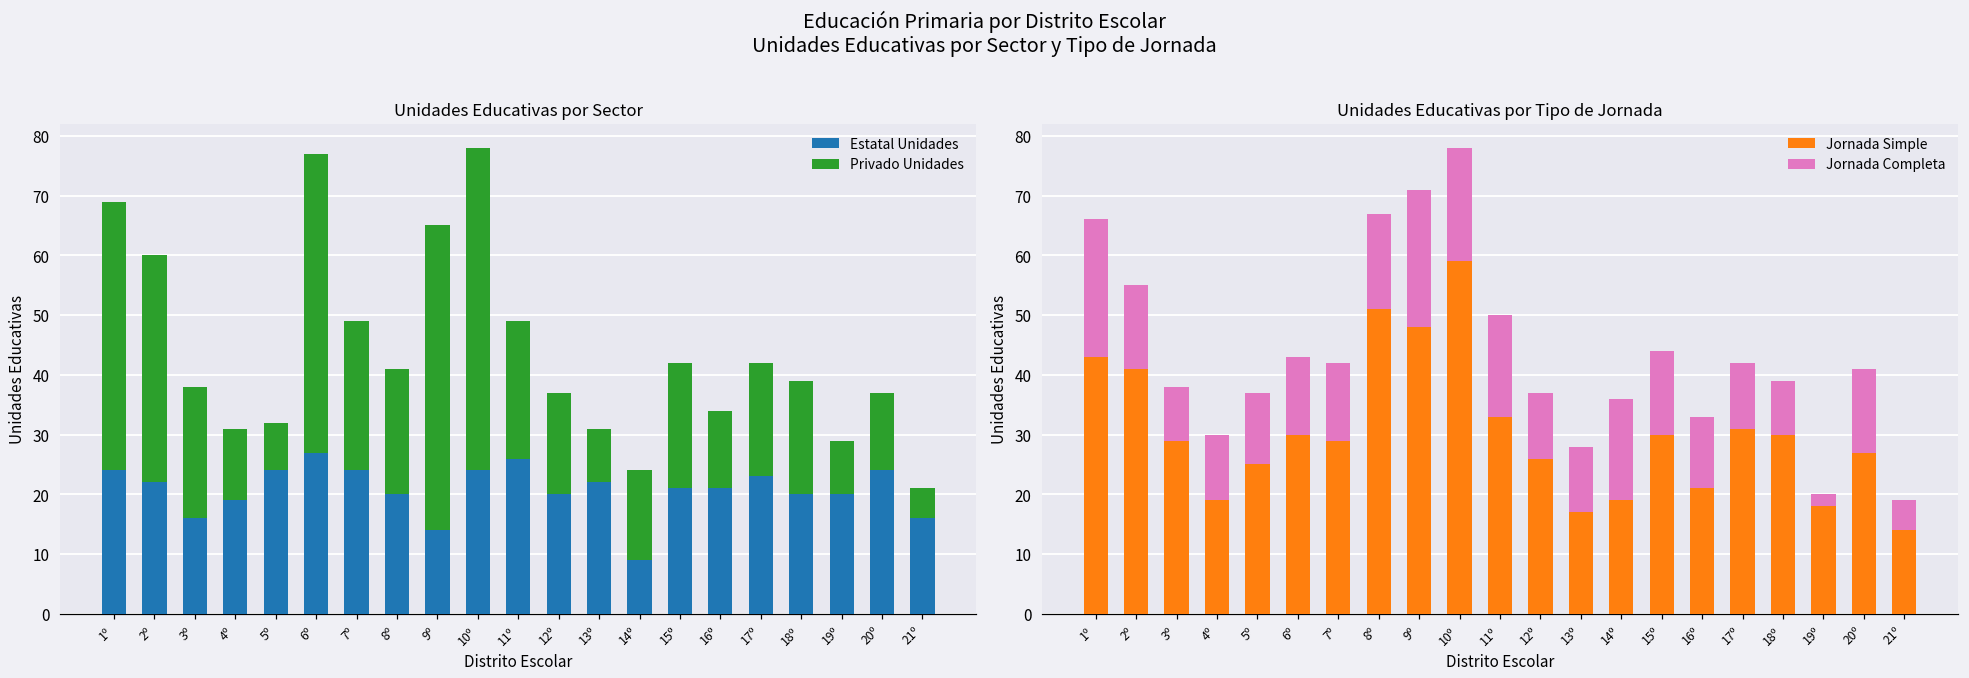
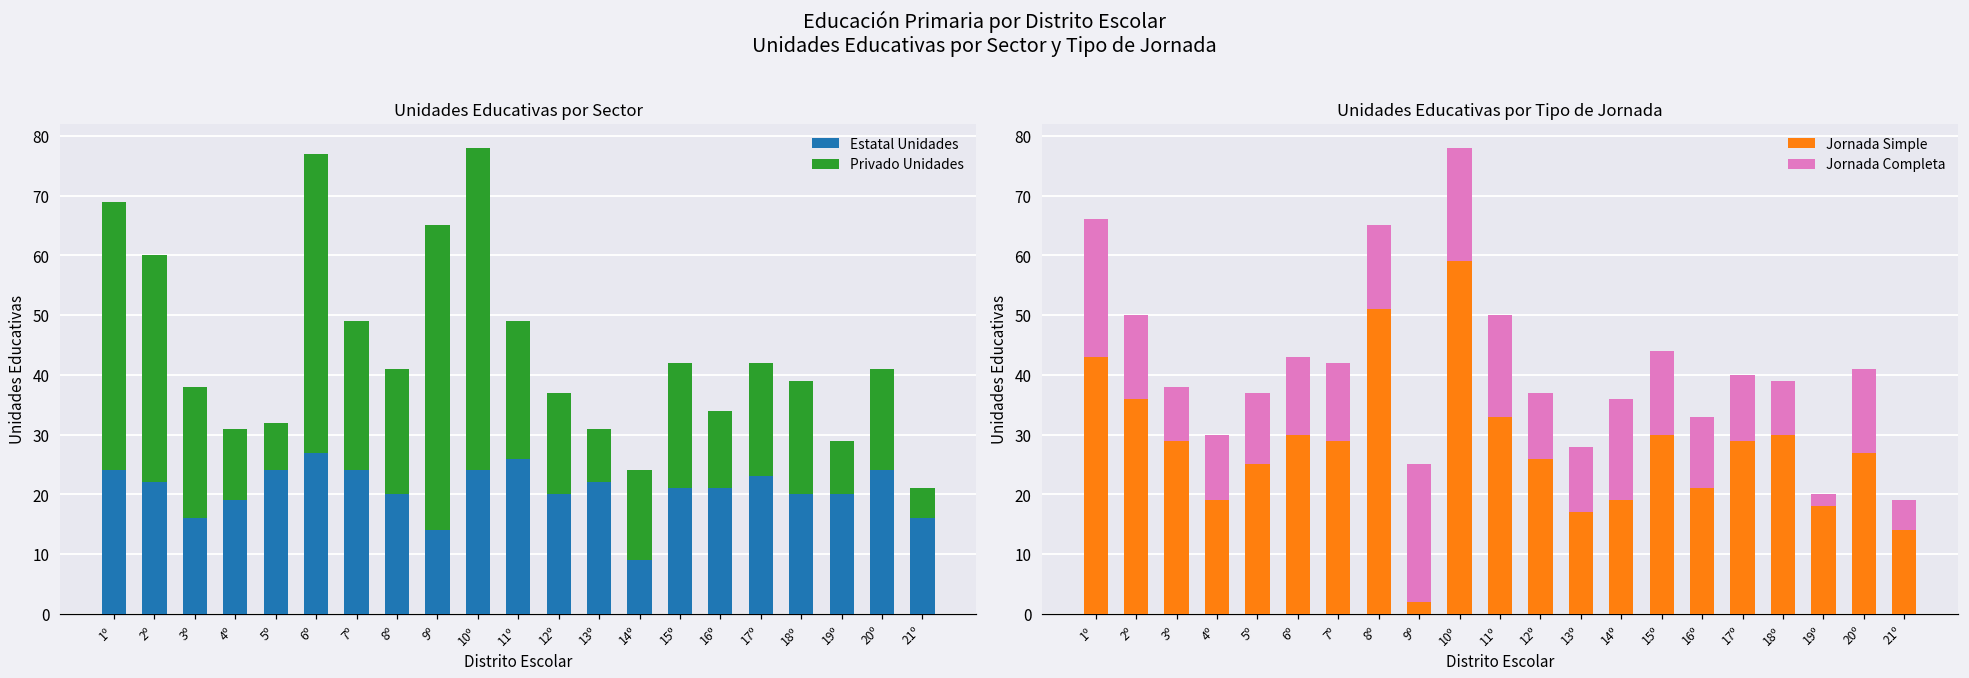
Unidades Educativas por Sector, Privado Unidades, 20º: 13 -> 17
Unidades Educativas por Tipo de Jornada, Jornada Simple, 2º: 41 -> 36
Unidades Educativas por Tipo de Jornada, Jornada Completa, 8º: 16 -> 14
Unidades Educativas por Tipo de Jornada, Jornada Simple, 9º: 48 -> 2
Unidades Educativas por Tipo de Jornada, Jornada Simple, 17º: 31 -> 29
